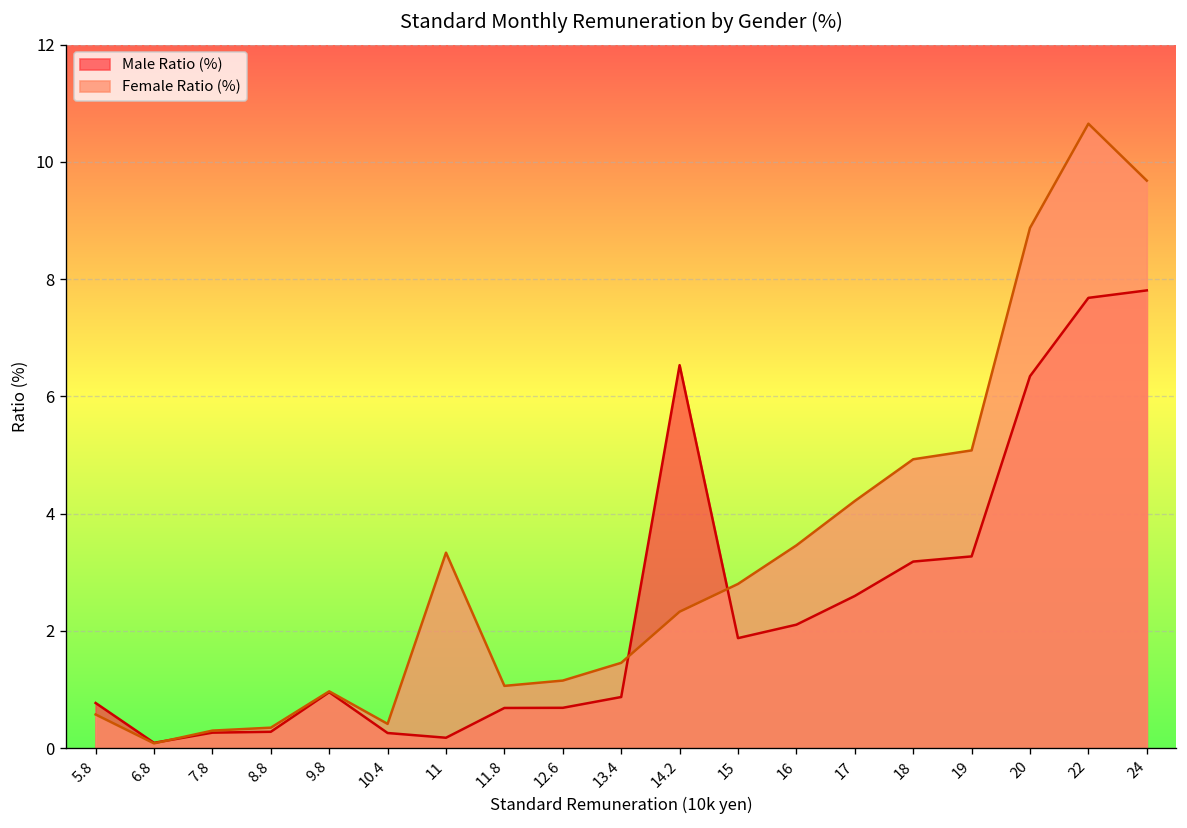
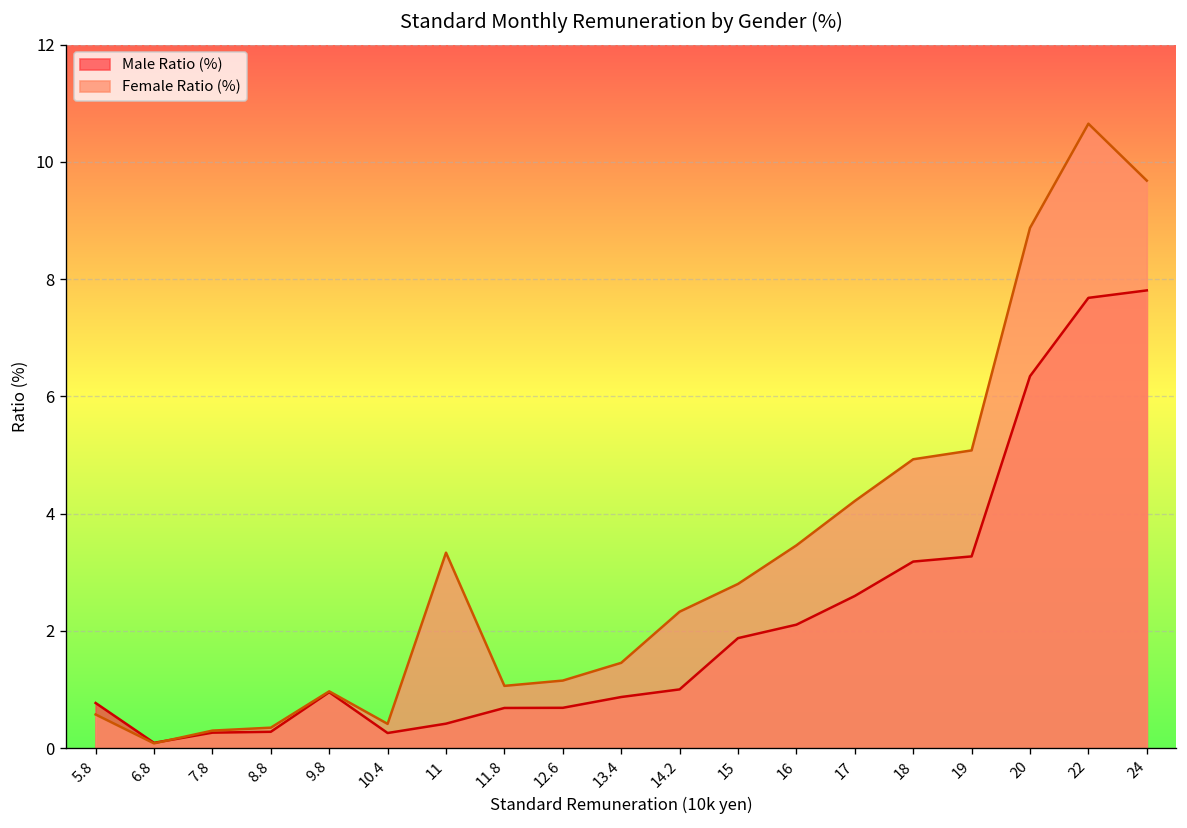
Male Ratio (%), 11: 0.2 -> 0.4
Male Ratio (%), 14.2: 6.5 -> 1.0
